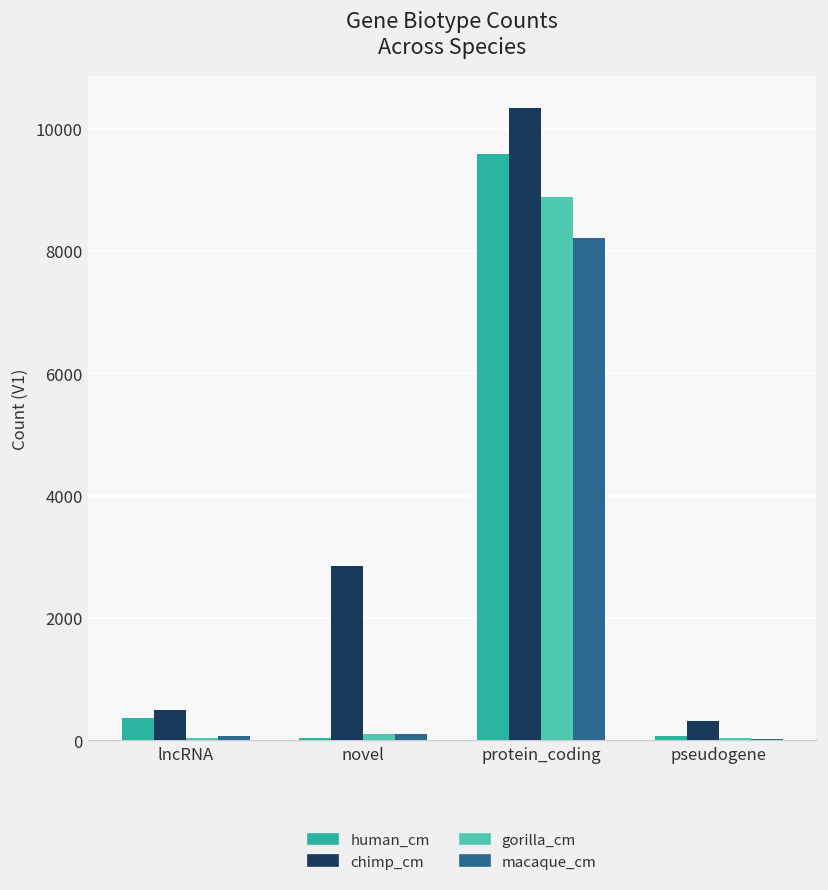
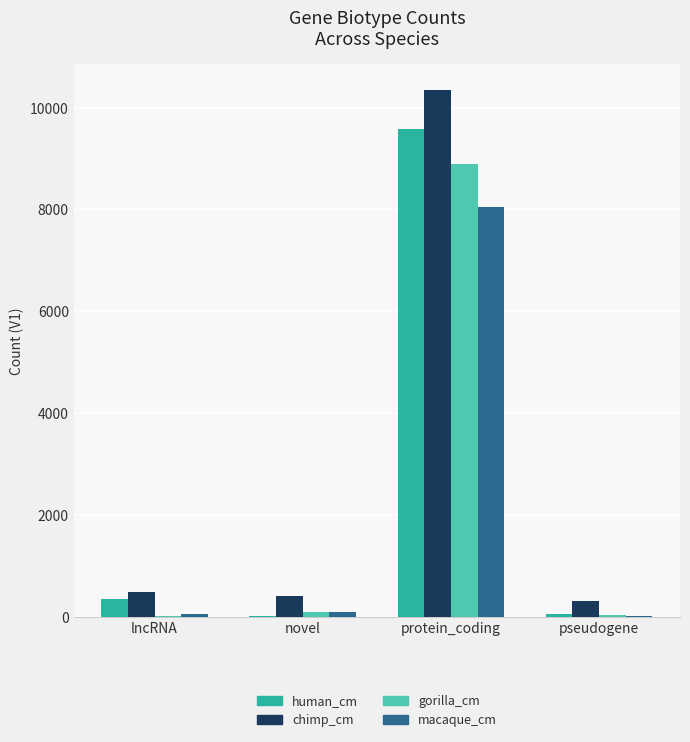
chimp_cm, novel: 2900 -> 400
macaque_cm, protein_coding: 8200 -> 8100
